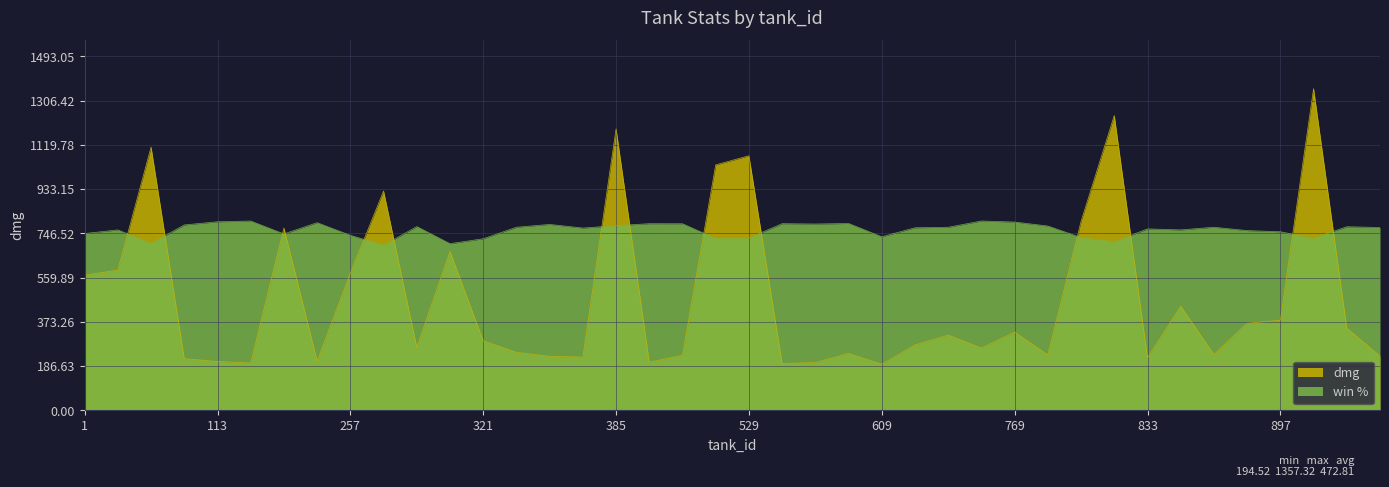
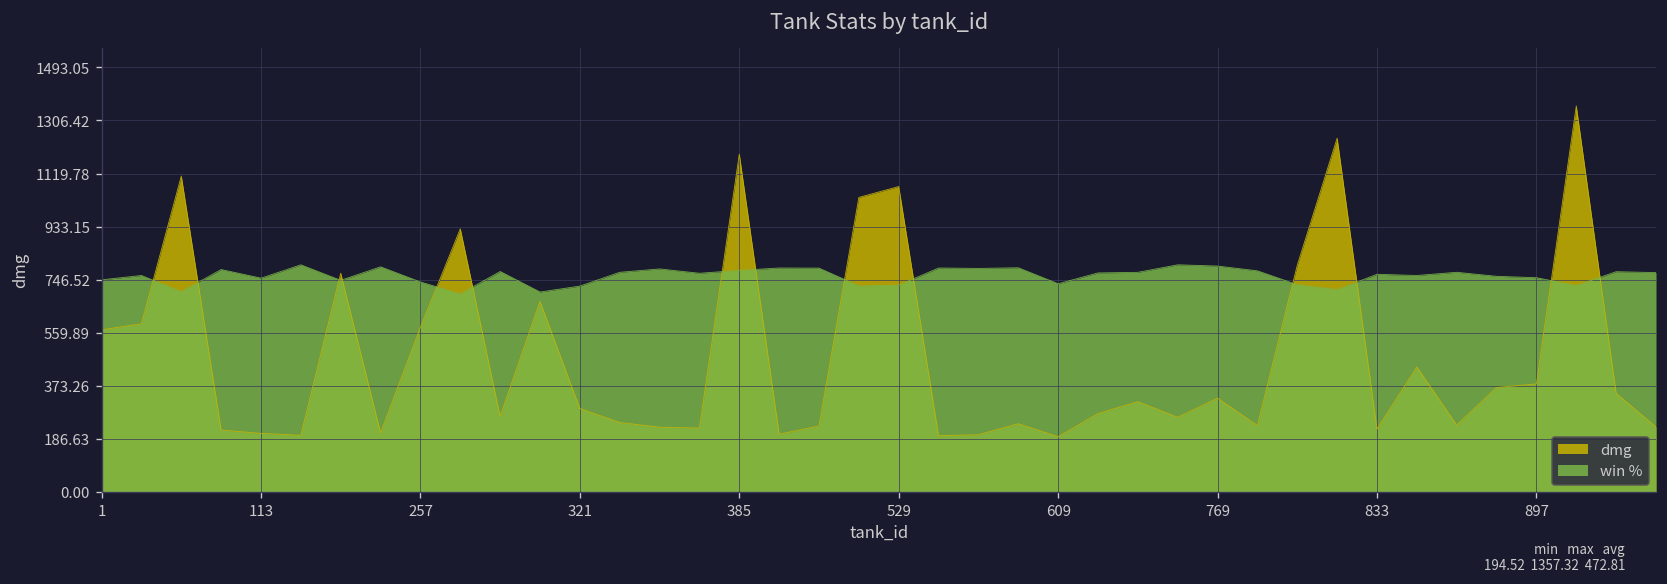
win %, 113: 800 -> 750
